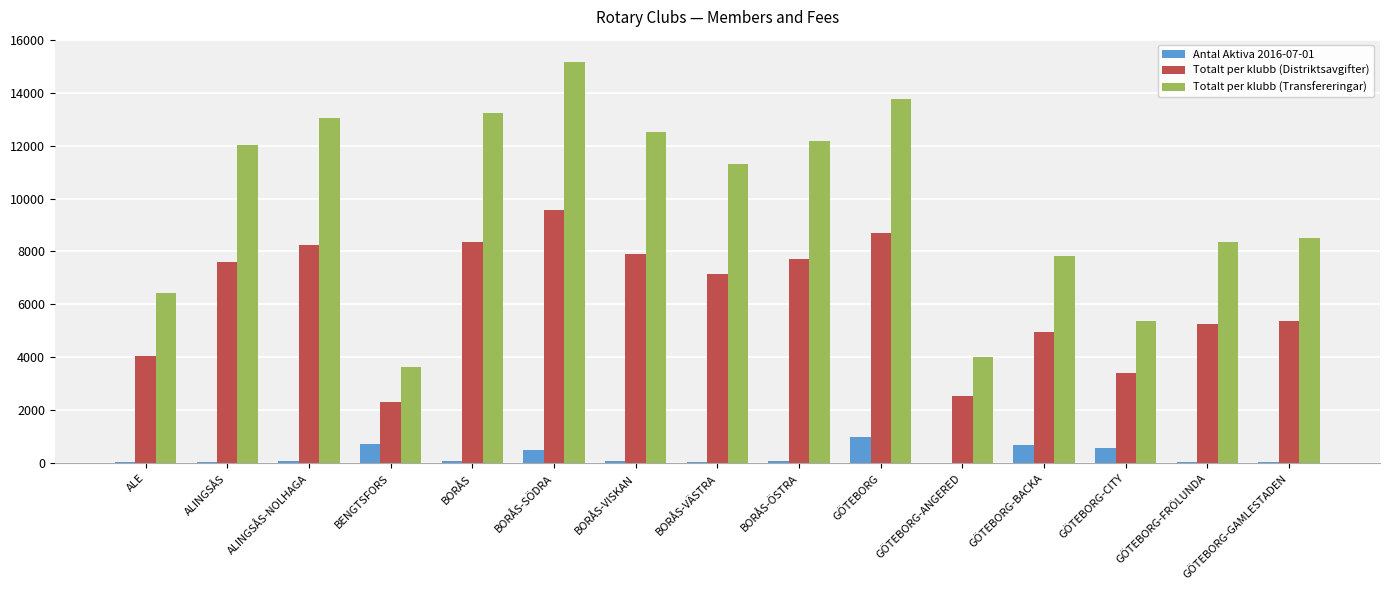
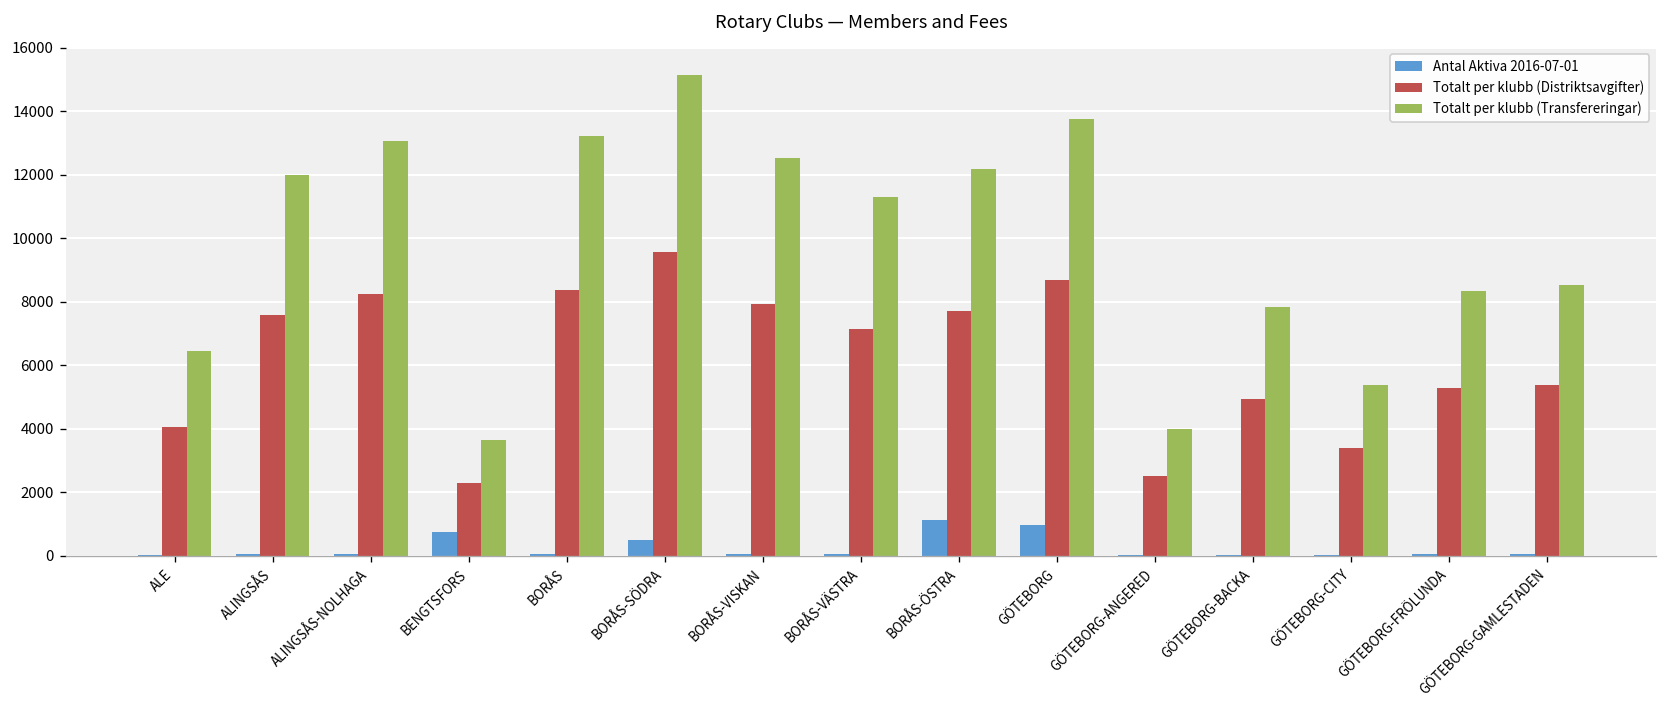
Antal Aktiva 2016-07-01, BORÅS-ÖSTRA: 100 -> 1100
Antal Aktiva 2016-07-01, GÖTEBORG-BACKA: 700 -> 0
Antal Aktiva 2016-07-01, GÖTEBORG-CITY: 600 -> 0
